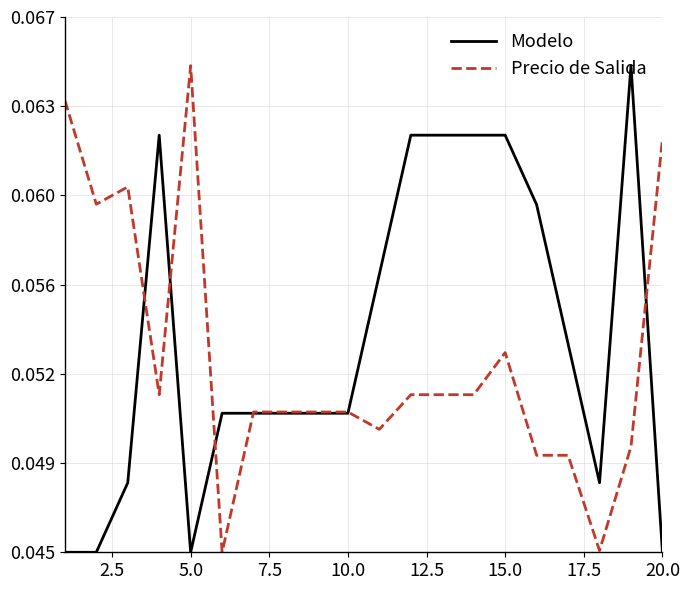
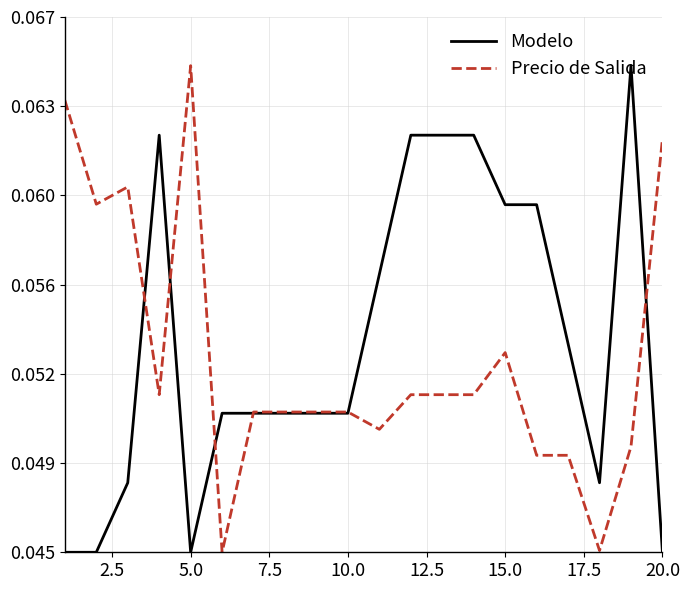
Modelo, 15.0: 0.0621 -> 0.0593
